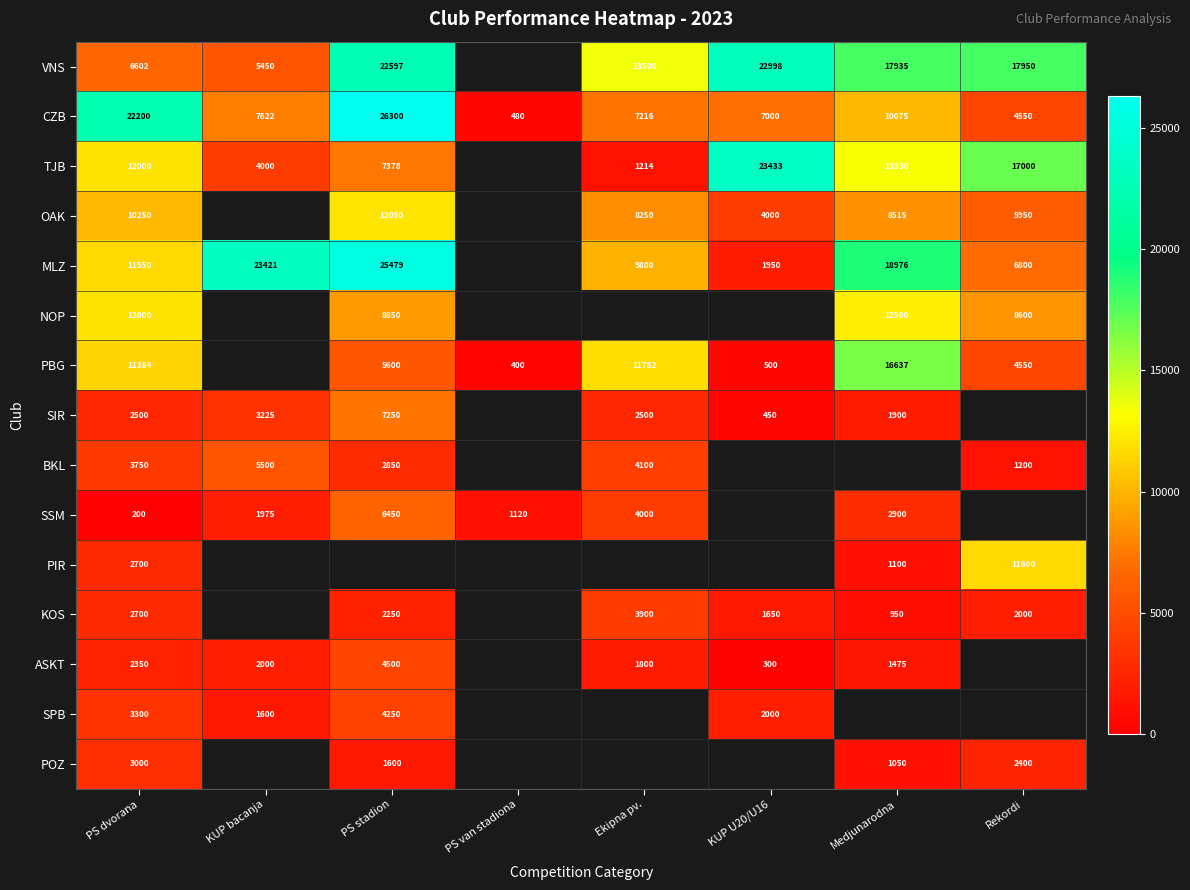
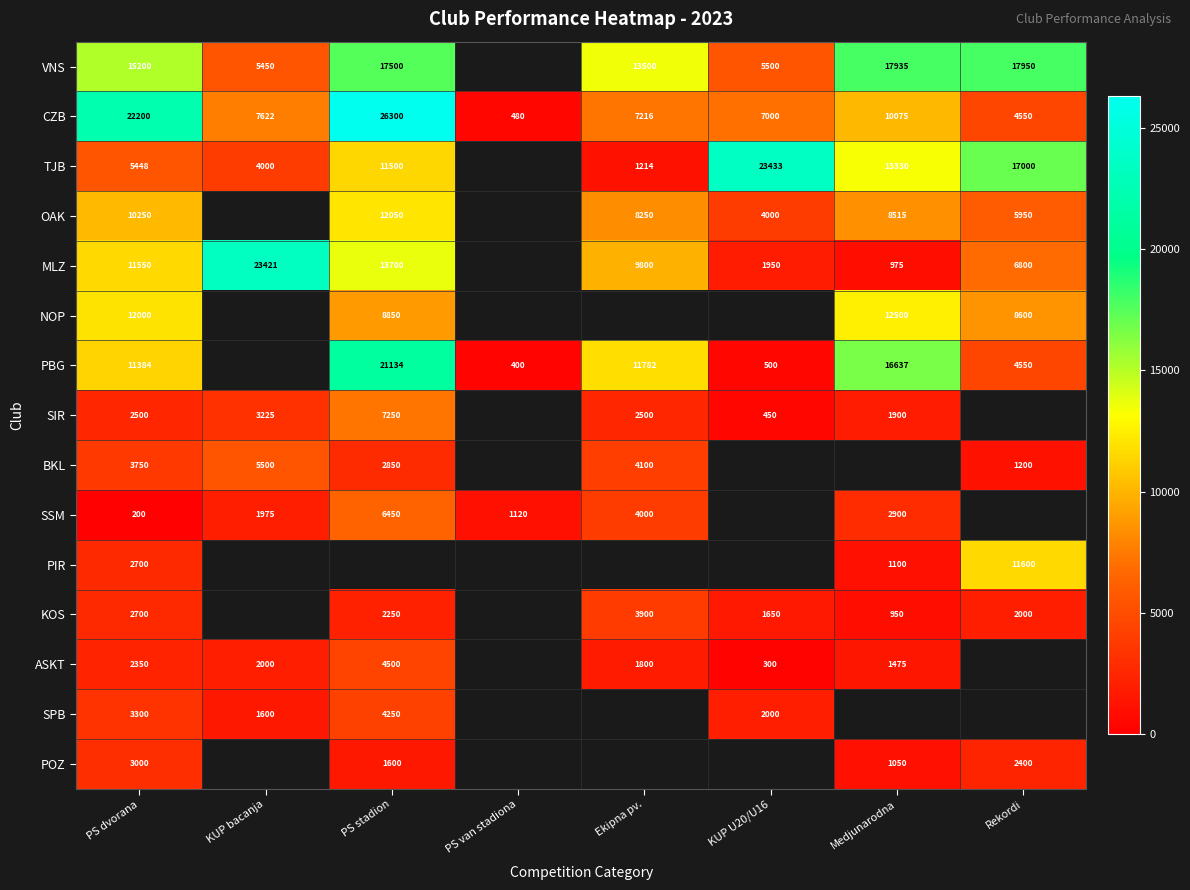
VNS, PS dvorana: 6602 -> 15200
VNS, PS stadion: 22597 -> 17500
VNS, KUP U20/U16: 22998 -> 5500
TJB, PS dvorana: 12000 -> 5448
TJB, PS stadion: 7378 -> 11500
MLZ, PS stadion: 25479 -> 13700
MLZ, Medjunarodna: 18976 -> 975
PBG, PS stadion: 5600 -> 21134
